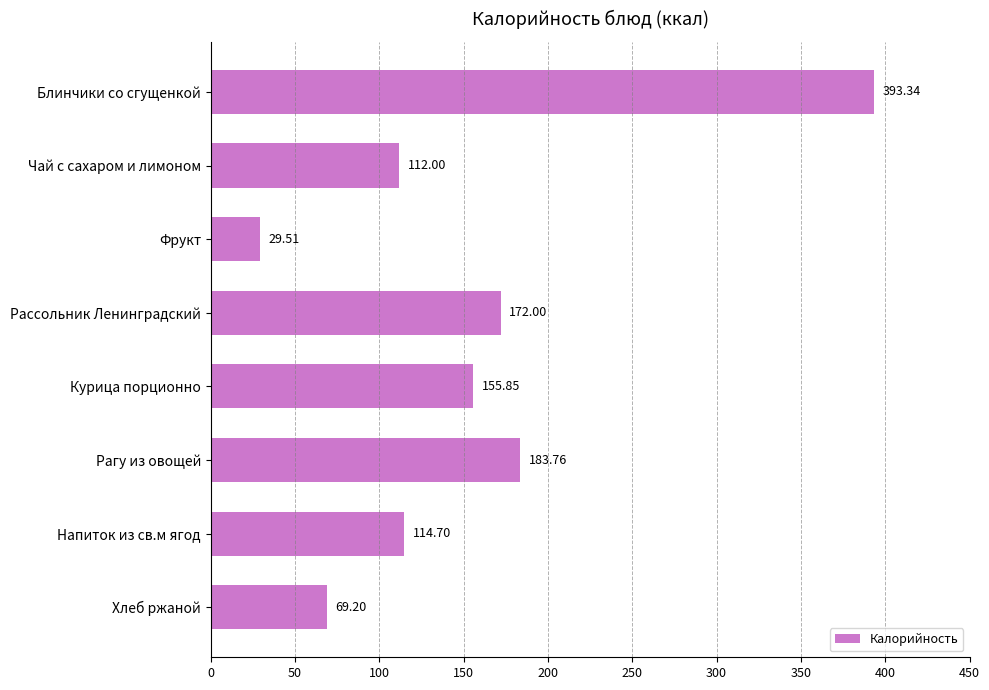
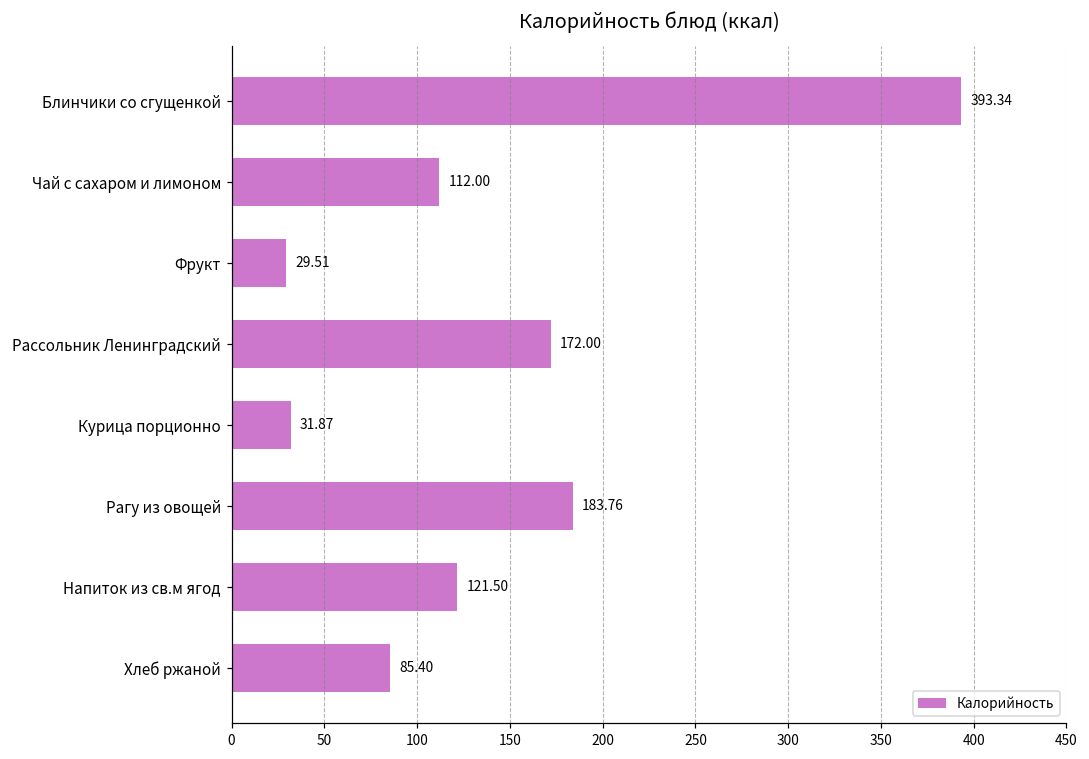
Курица порционно: 155.85 -> 31.87
Напиток из св.м ягод: 114.70 -> 121.50
Хлеб ржаной: 69.20 -> 85.40
